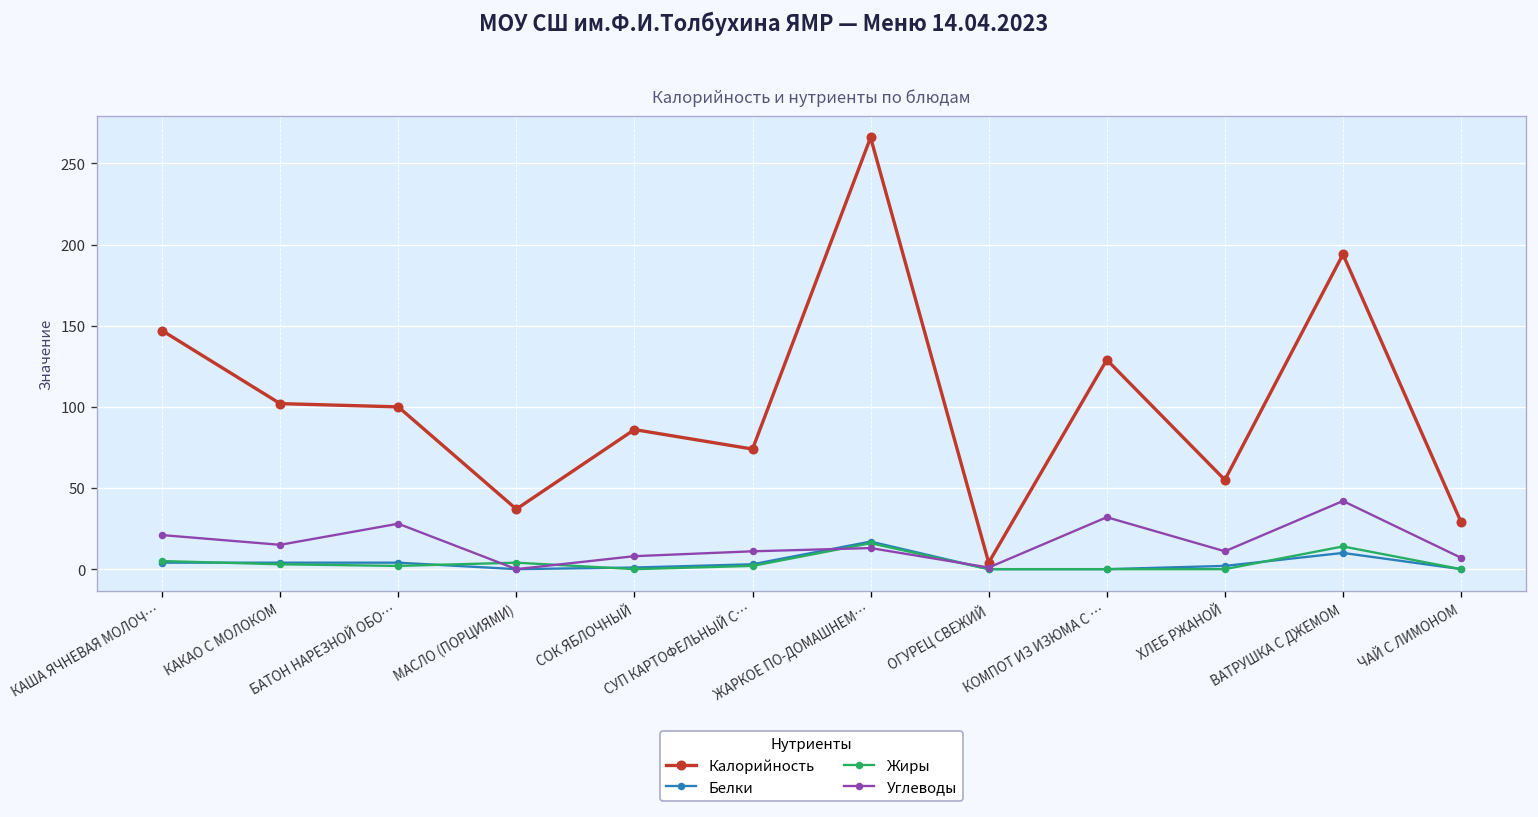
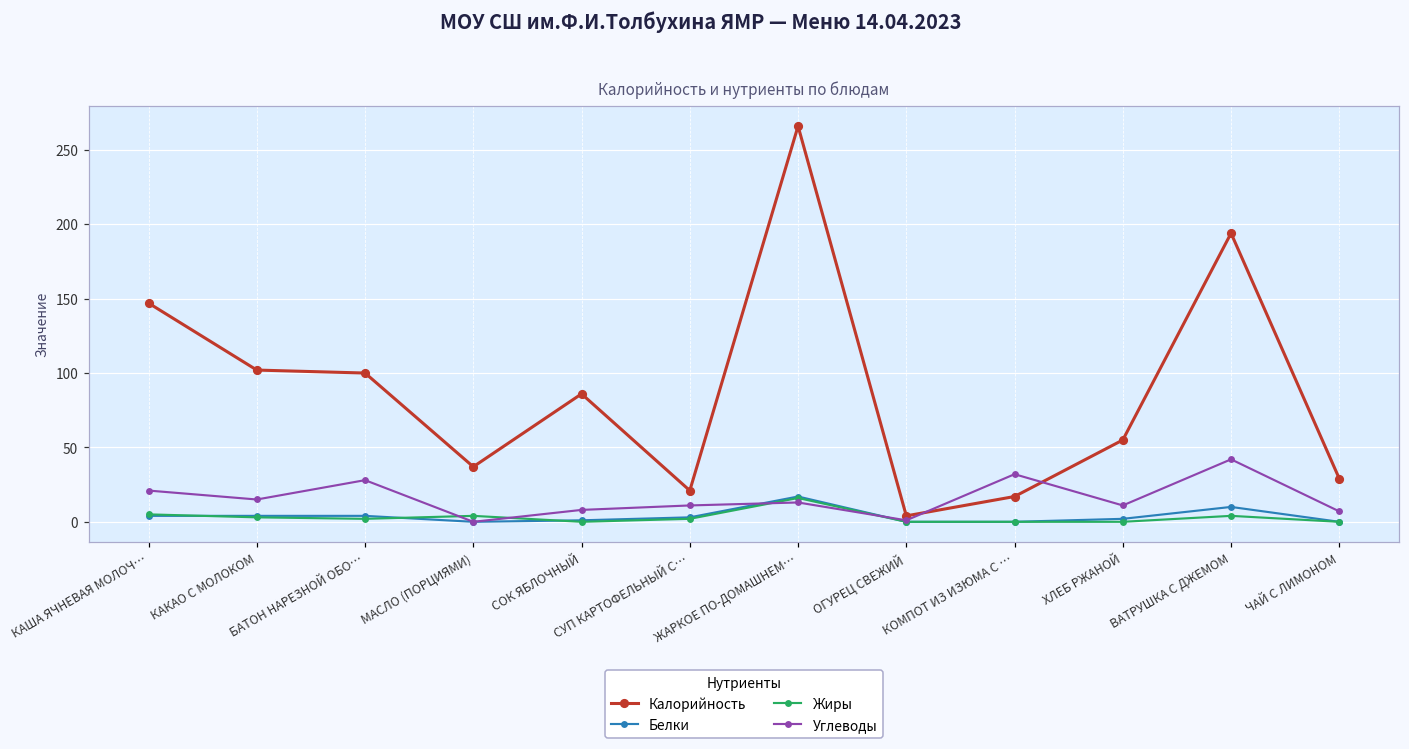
Калорийность, СУП КАРТОФЕЛЬНЫЙ С…: 74 -> 21
Калорийность, КОМПОТ ИЗ ИЗЮМА С …: 129 -> 17
Жиры, ВАТРУШКА С ДЖЕМОМ: 14 -> 4
